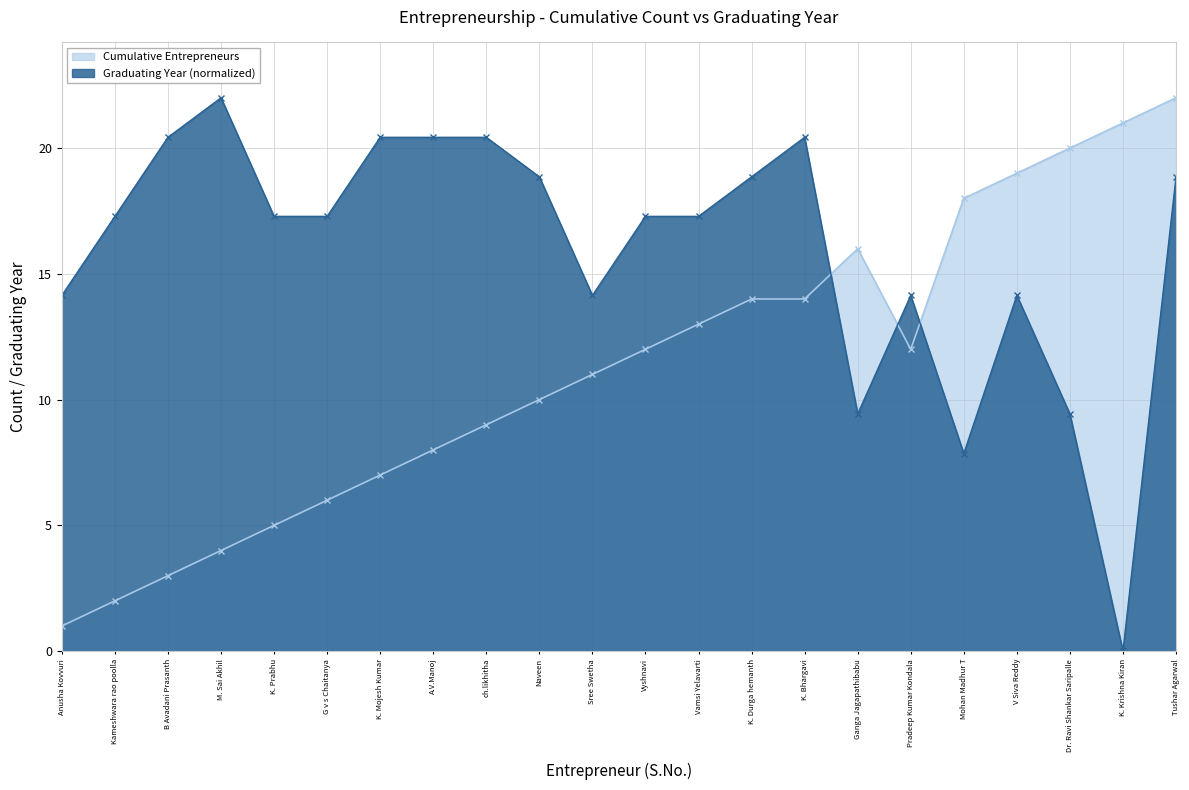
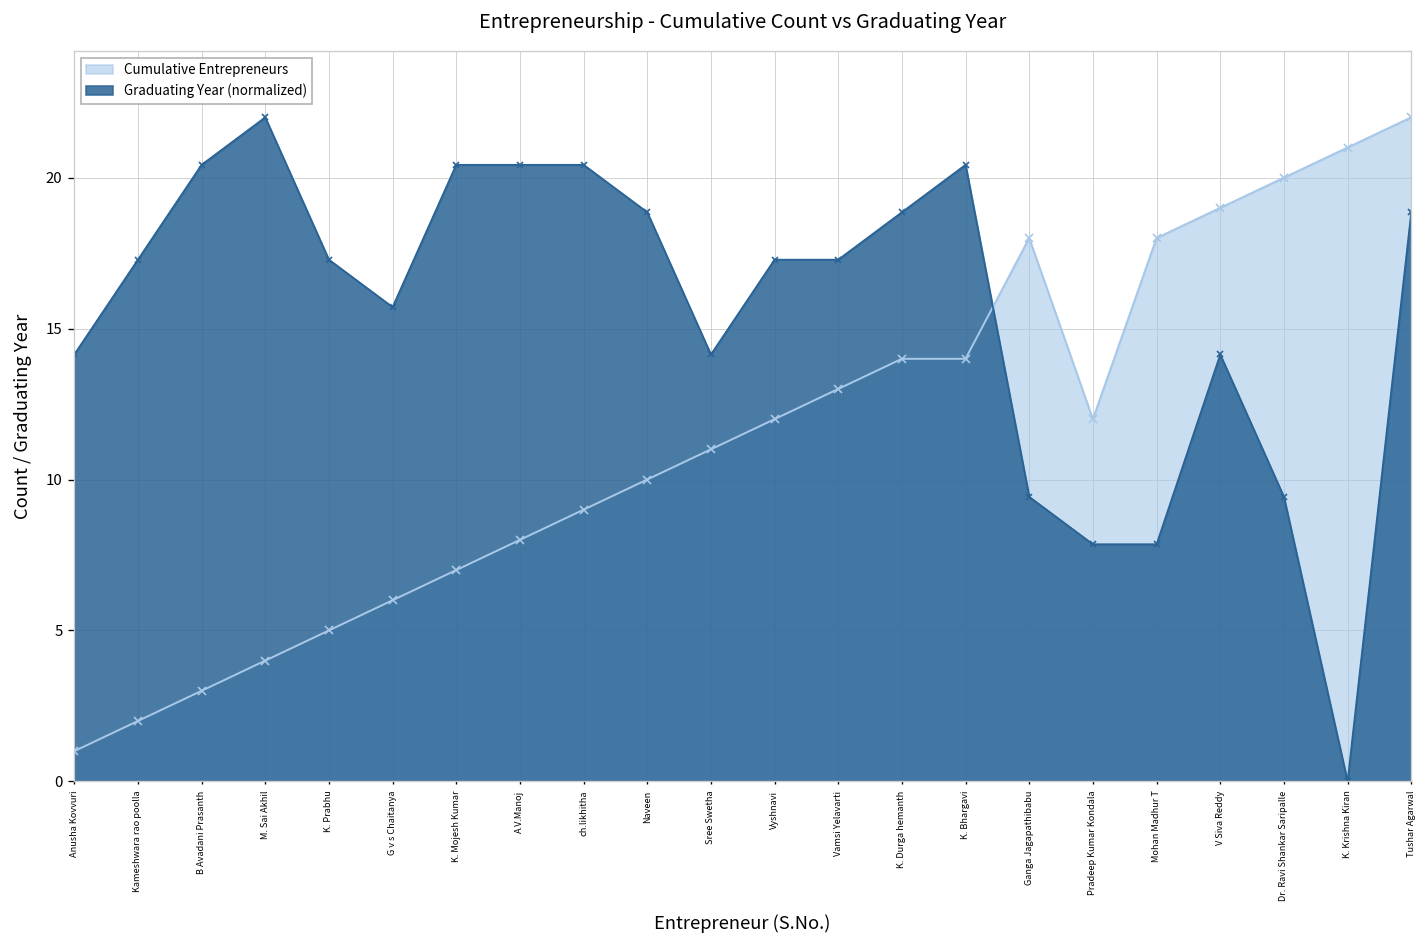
Graduating Year (normalized), G v s Chaitanya: 17.3 -> 15.7
Cumulative Entrepreneurs, Ganga Jagapathibabu: 16 -> 18
Graduating Year (normalized), Pradeep Kumar Kondala: 14.1 -> 7.9
